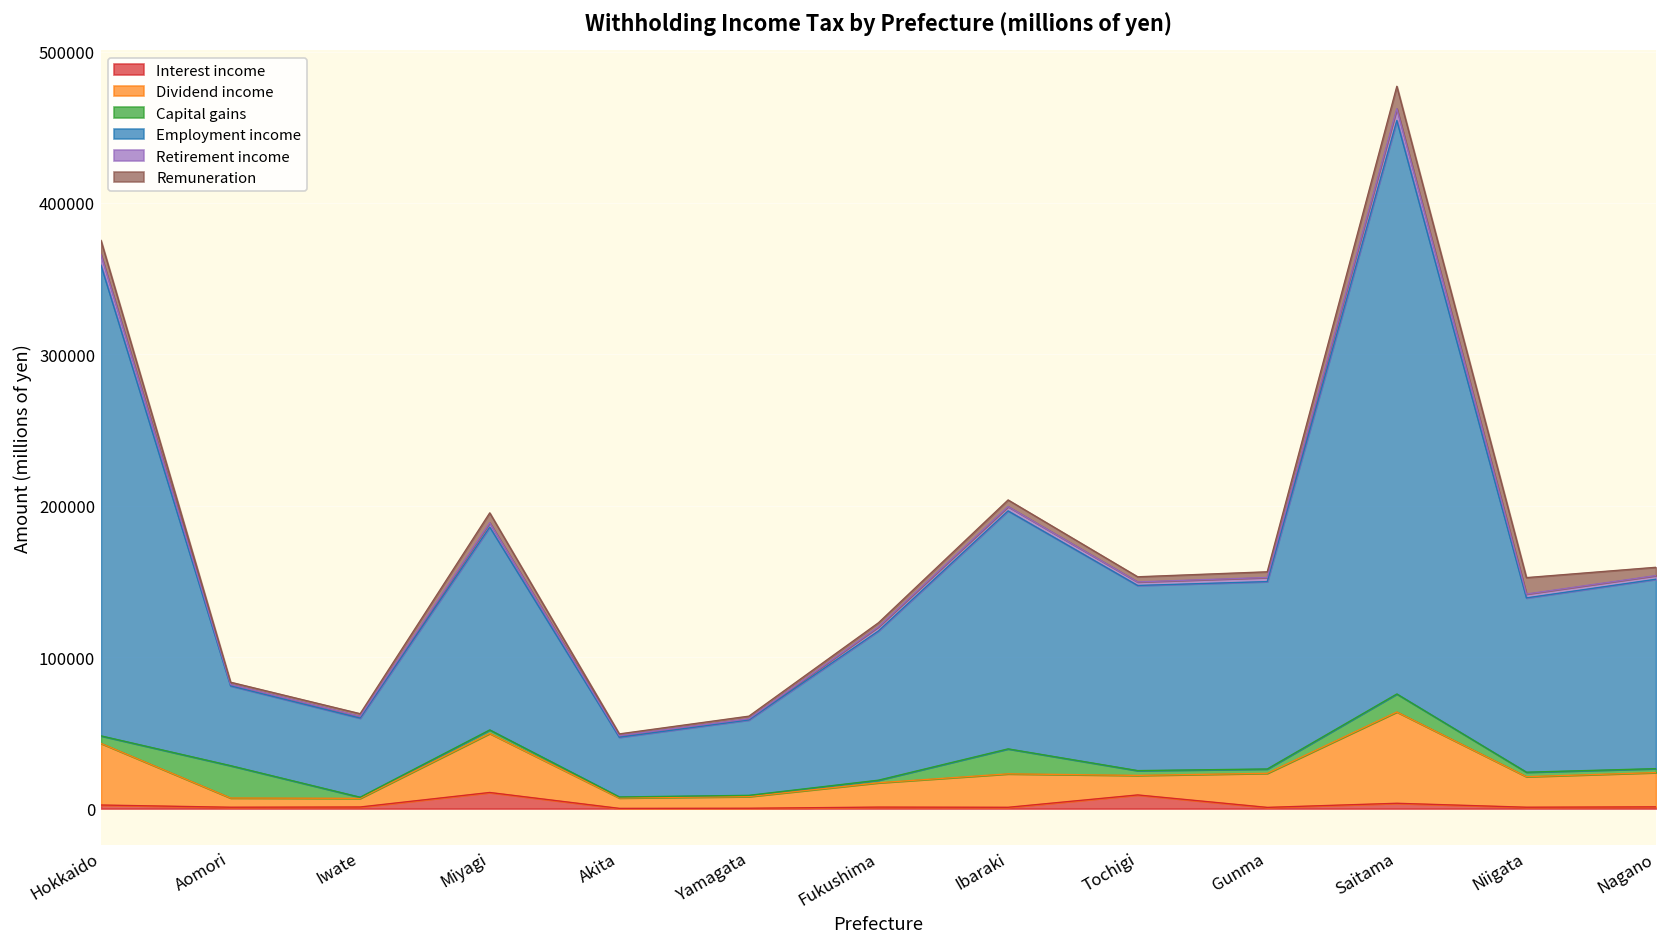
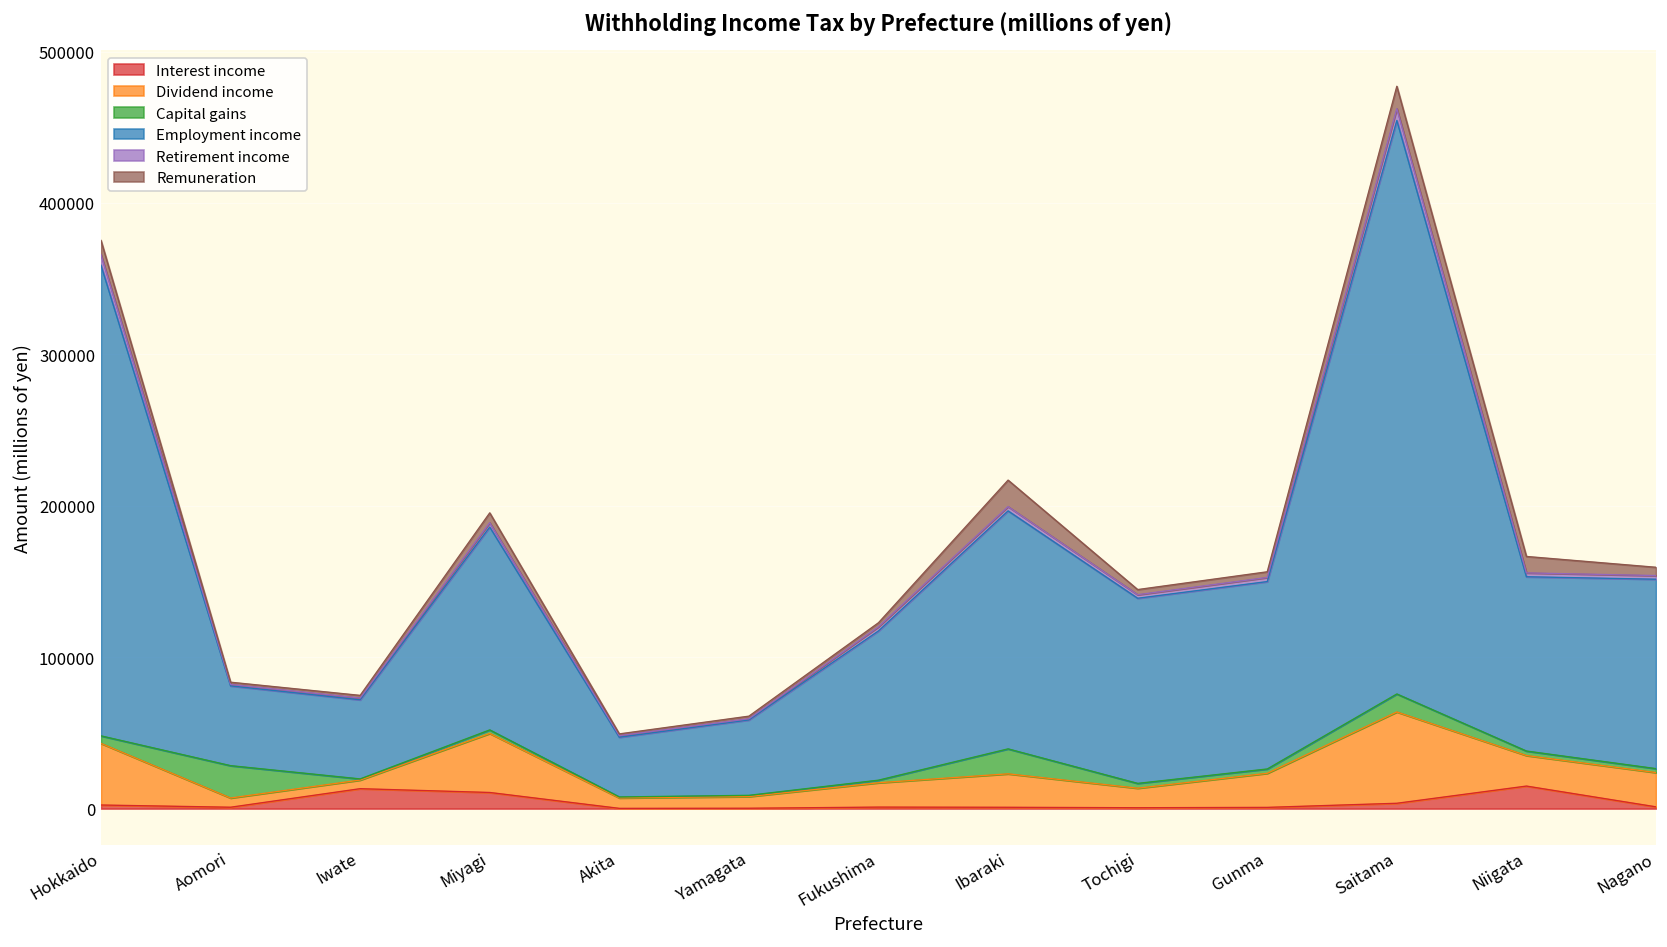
Interest income, Iwate: 1000 -> 13000
Remuneration, Ibaraki: 4000 -> 17000
Interest income, Tochigi: 9000 -> 1000
Interest income, Niigata: 1000 -> 15000
